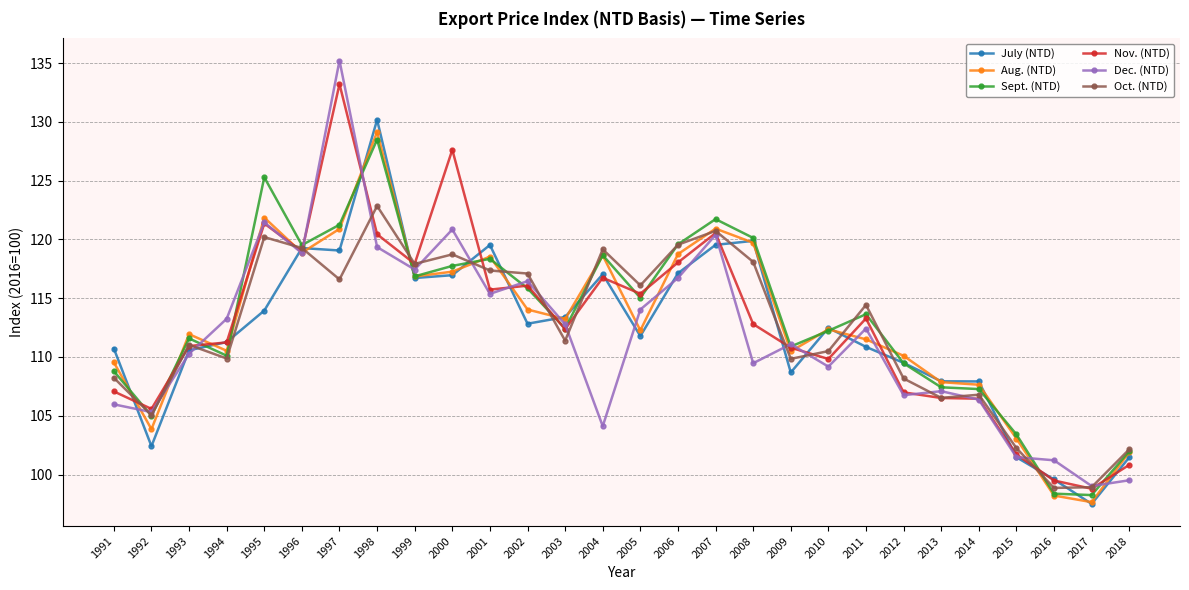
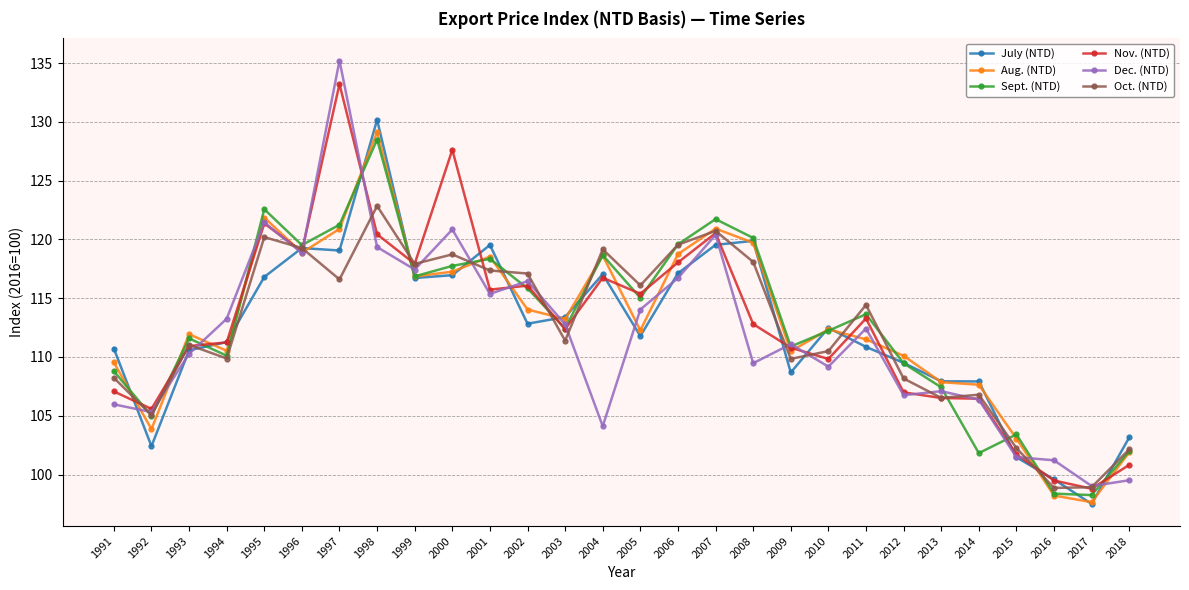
July (NTD), 1995: 114.0 -> 116.8
Sept. (NTD), 1995: 125.3 -> 122.6
Sept. (NTD), 2014: 107.3 -> 101.8
July (NTD), 2018: 101.5 -> 103.2
